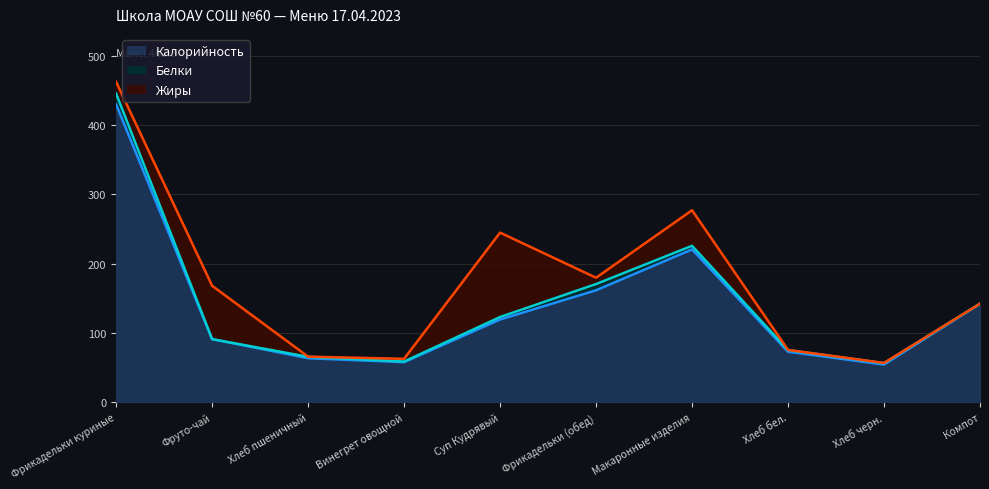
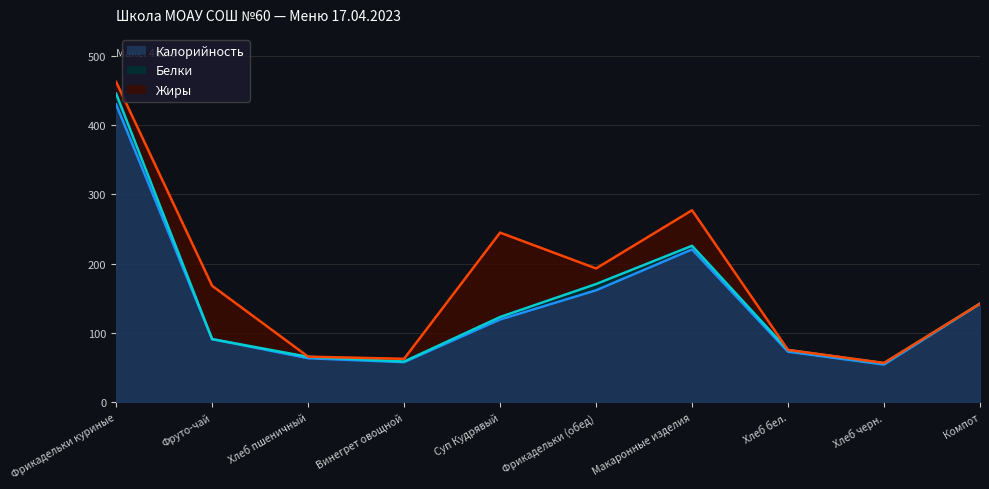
Жиры, Фрикадельки (обед): 10 -> 20
